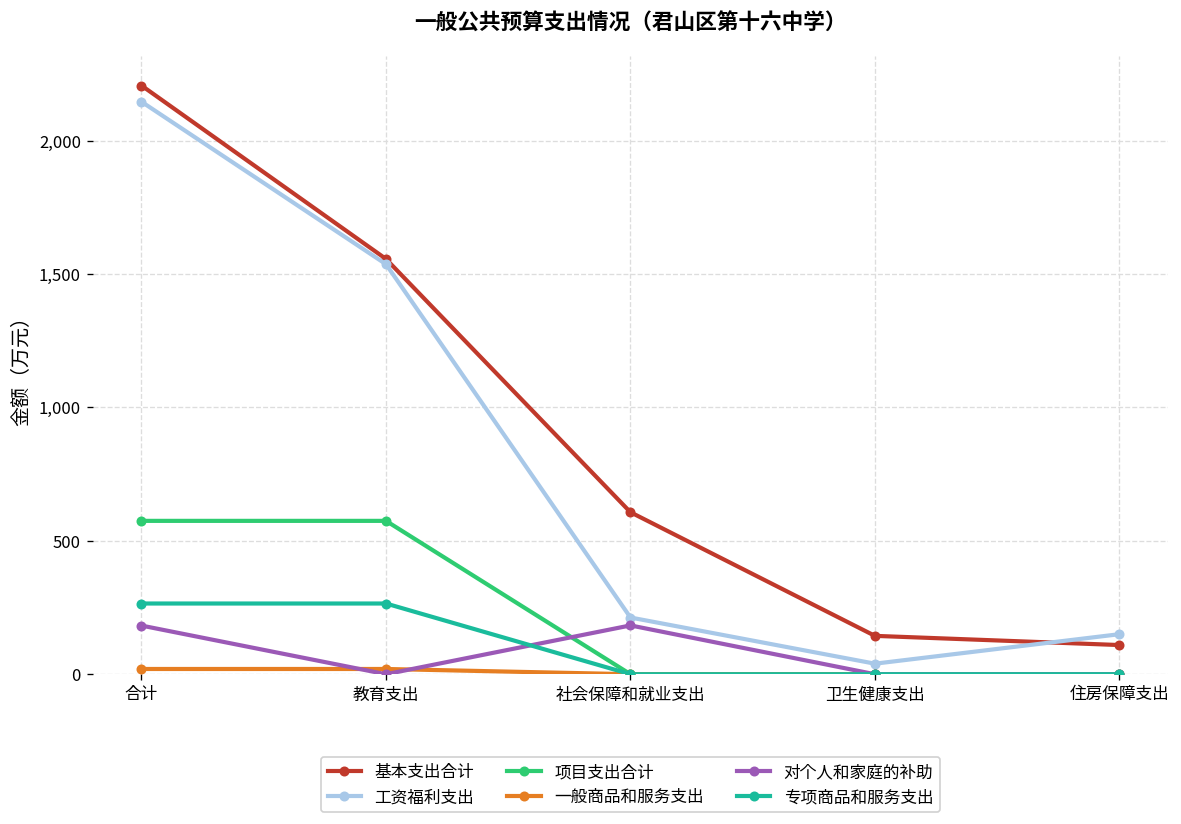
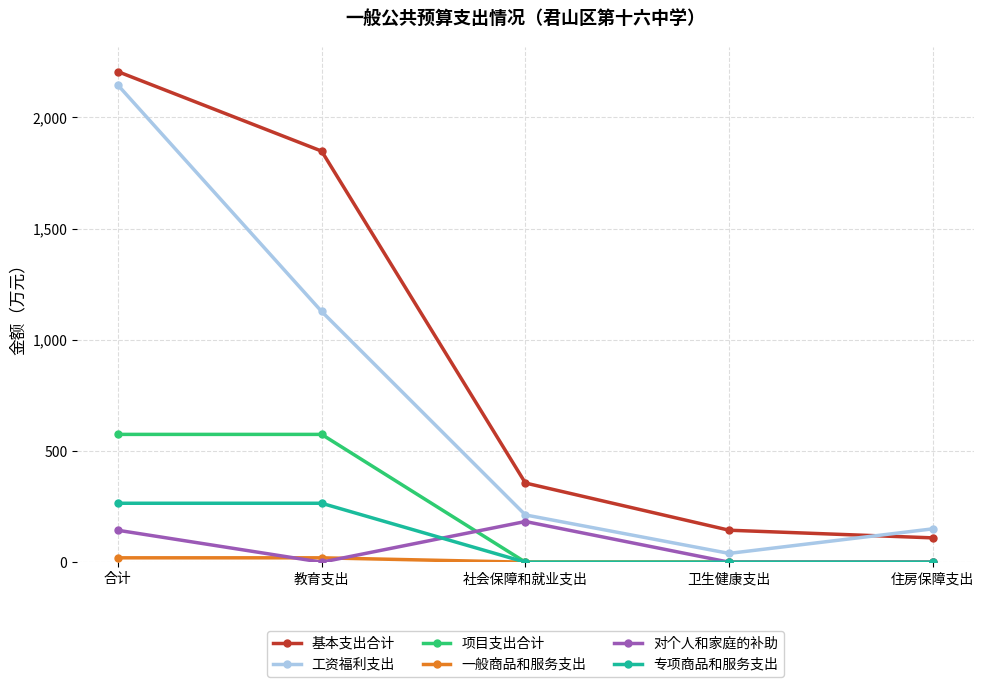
对个人和家庭的补助, 合计: 180 -> 140
基本支出合计, 教育支出: 1,560 -> 1,850
工资福利支出, 教育支出: 1,540 -> 1,130
基本支出合计, 社会保障和就业支出: 610 -> 360
